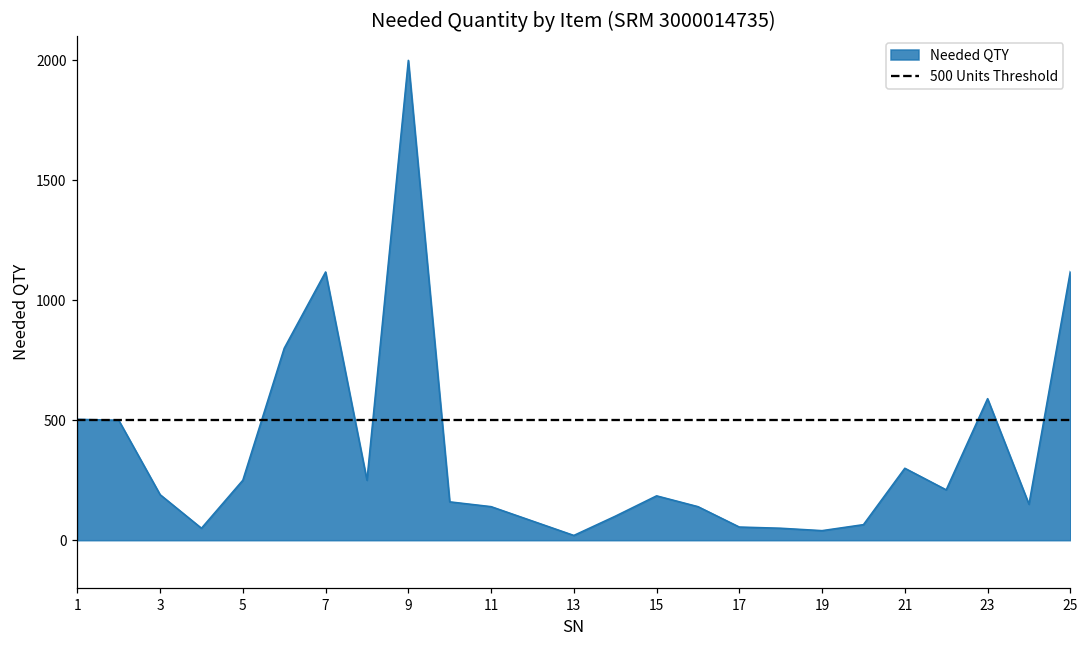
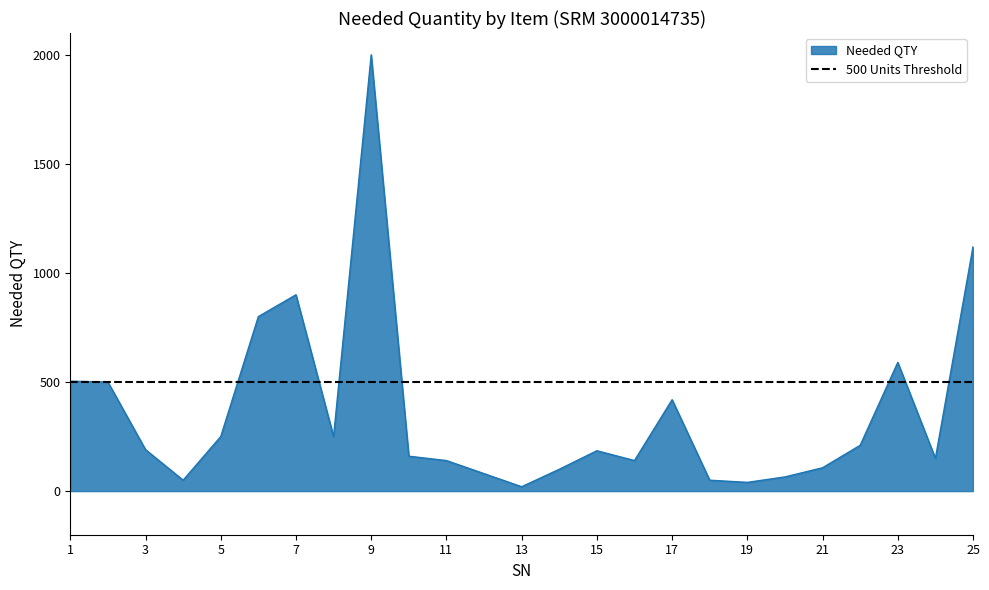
7: 1120 -> 900
17: 60 -> 420
21: 300 -> 110
